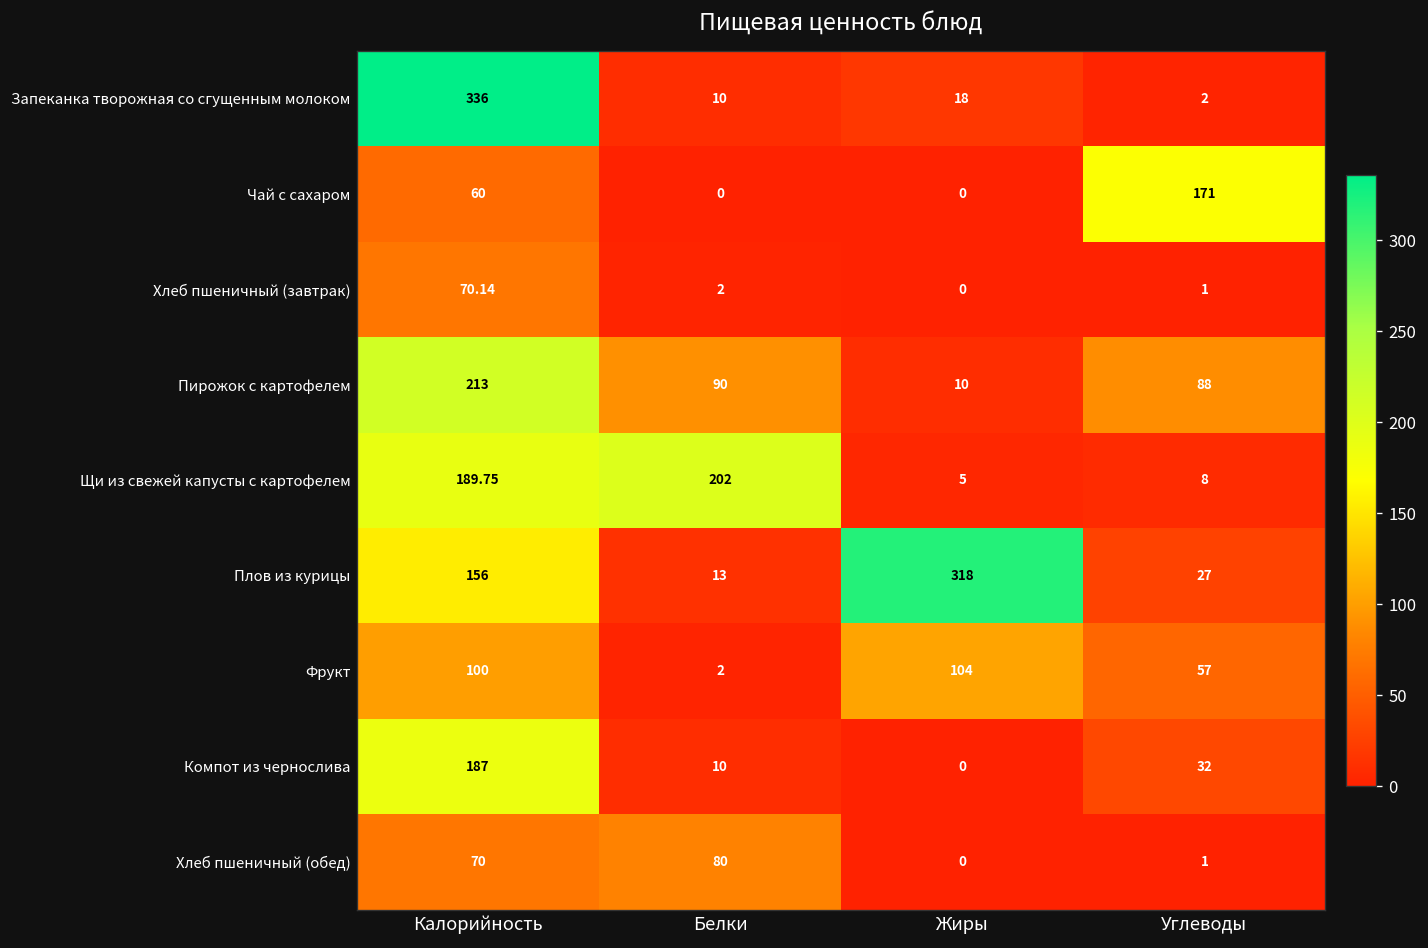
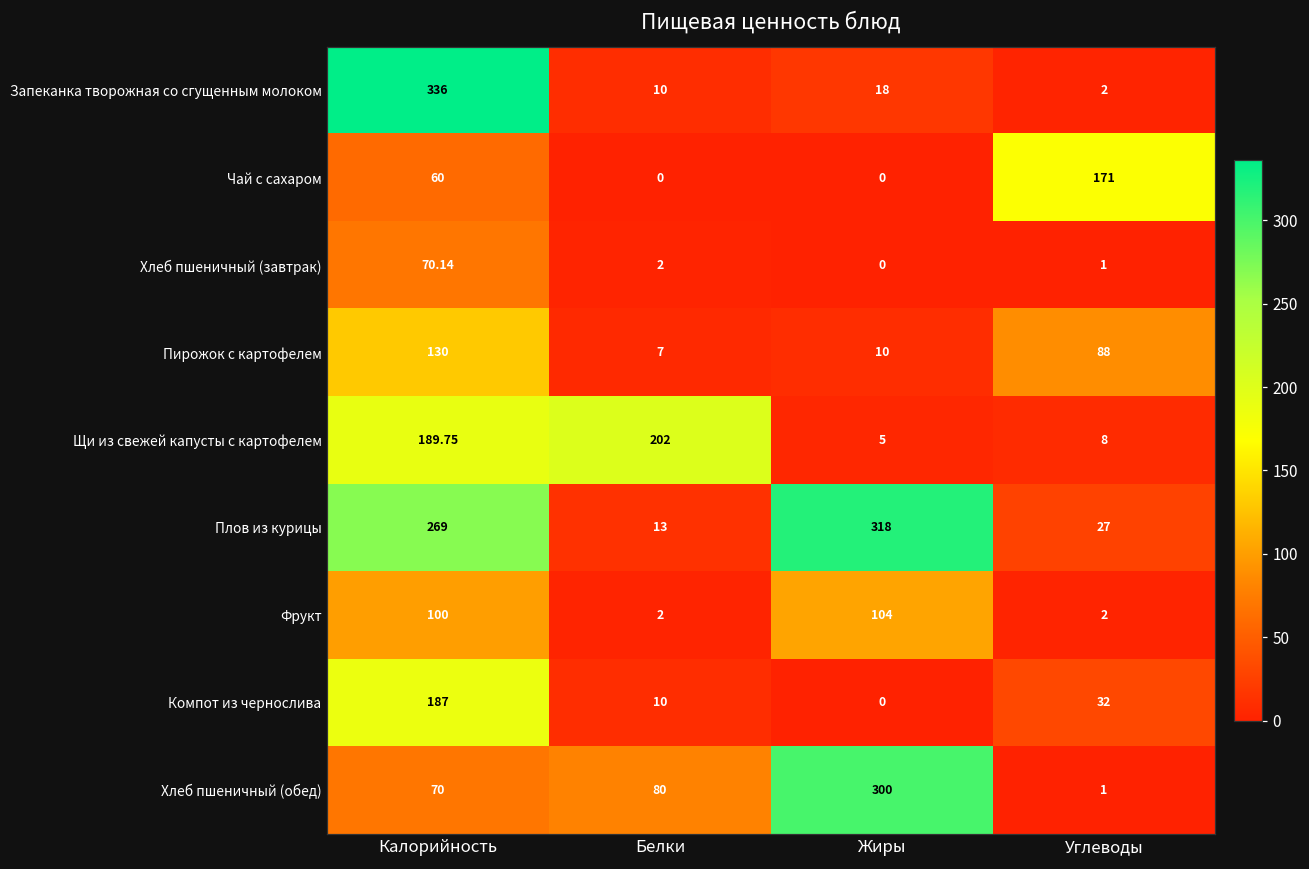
Пирожок с картофелем, Калорийность: 213 -> 130
Пирожок с картофелем, Белки: 90 -> 7
Плов из курицы, Калорийность: 156 -> 269
Фрукт, Углеводы: 57 -> 2
Хлеб пшеничный (обед), Жиры: 0 -> 300
